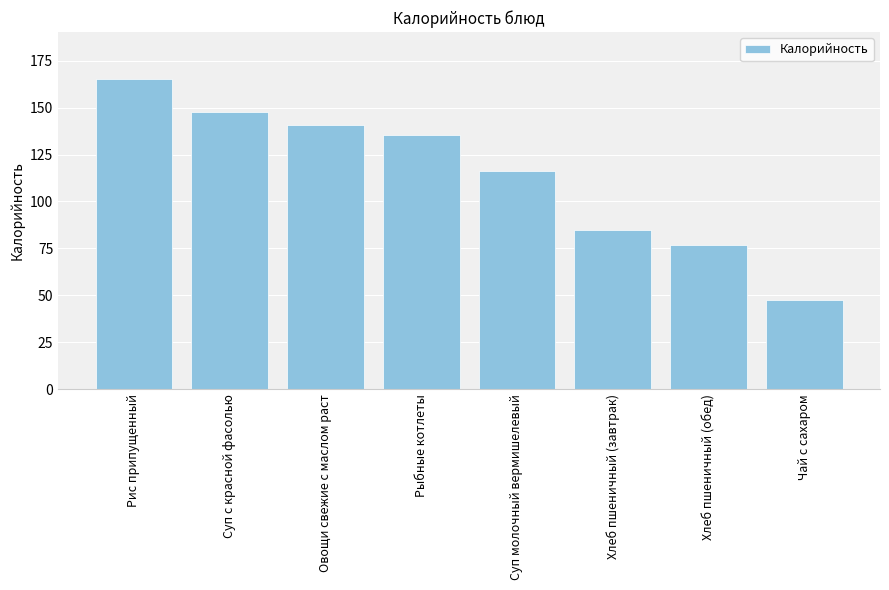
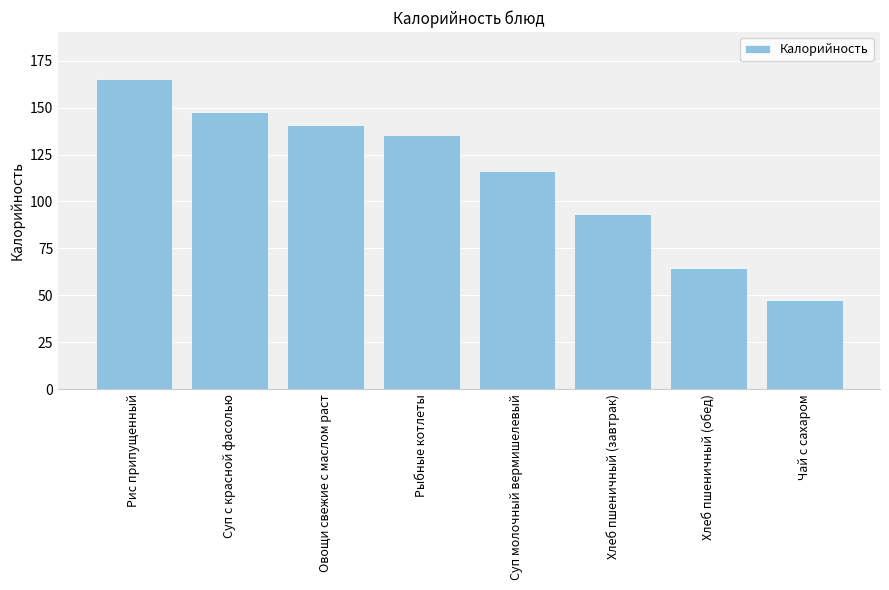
Хлеб пшеничный (завтрак): 85 -> 93
Хлеб пшеничный (обед): 77 -> 64
